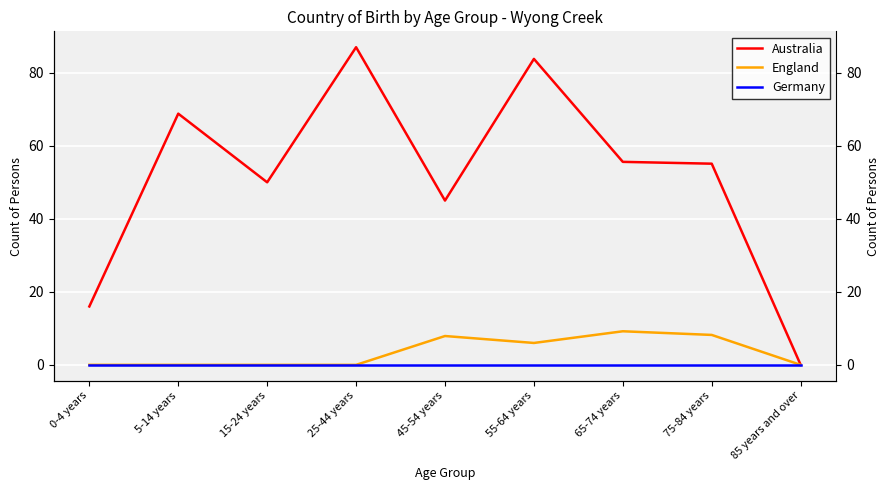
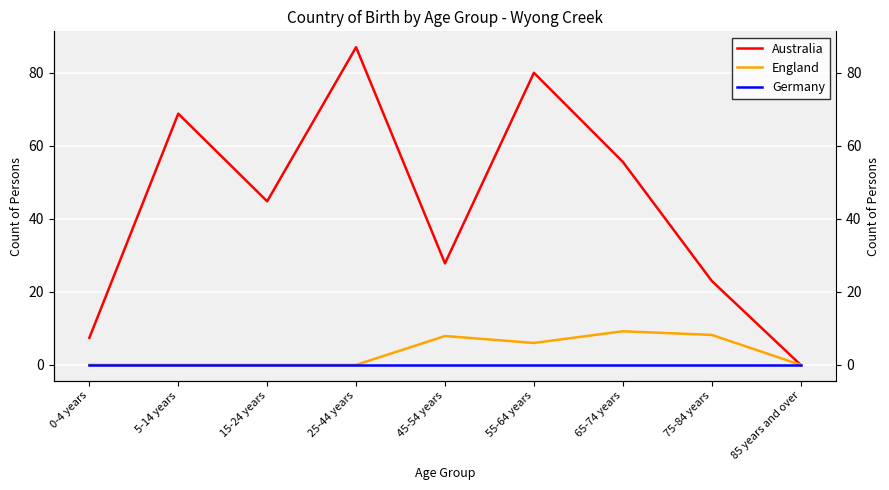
Australia, 0-4 years: 16 -> 7
Australia, 15-24 years: 50 -> 45
Australia, 45-54 years: 45 -> 28
Australia, 55-64 years: 84 -> 80
Australia, 75-84 years: 55 -> 23
